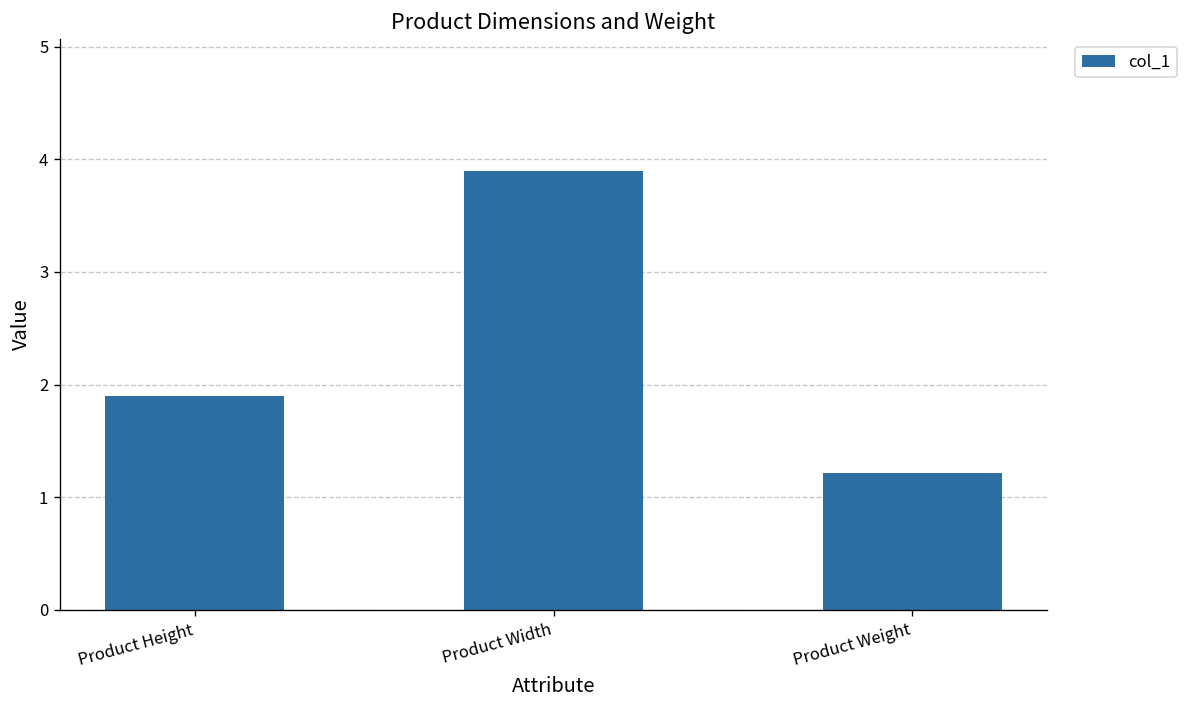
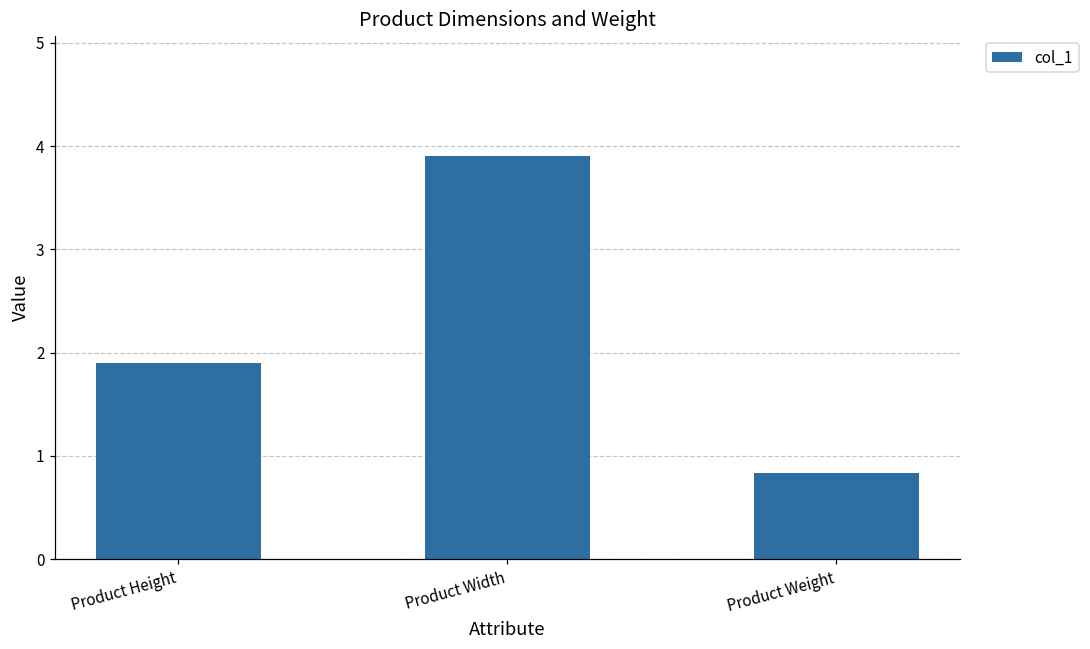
Product Weight: 1.2 -> 0.8
